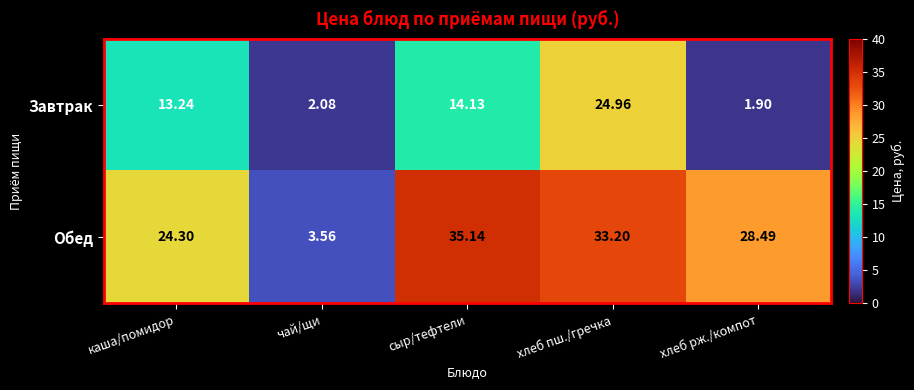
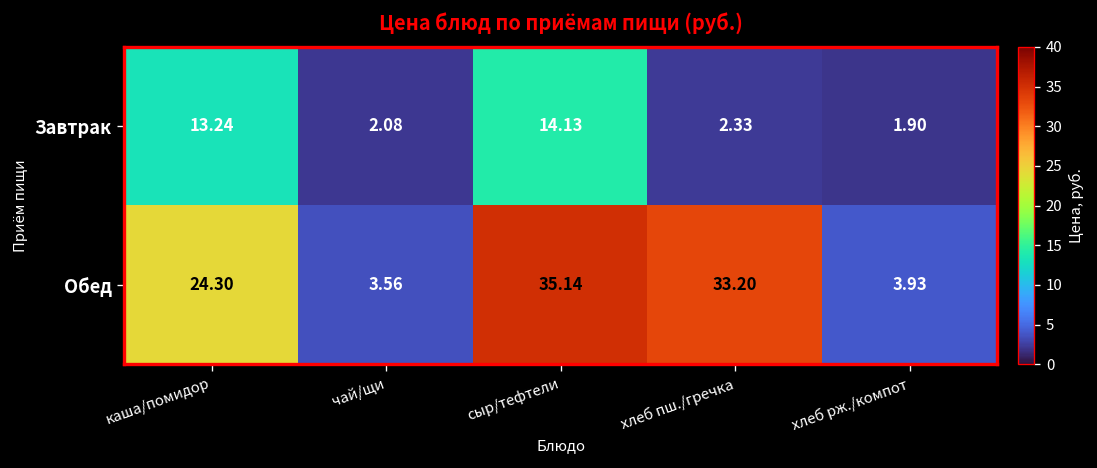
Завтрак, хлеб пш./гречка: 24.96 -> 2.33
Обед, хлеб рж./компот: 28.49 -> 3.93
